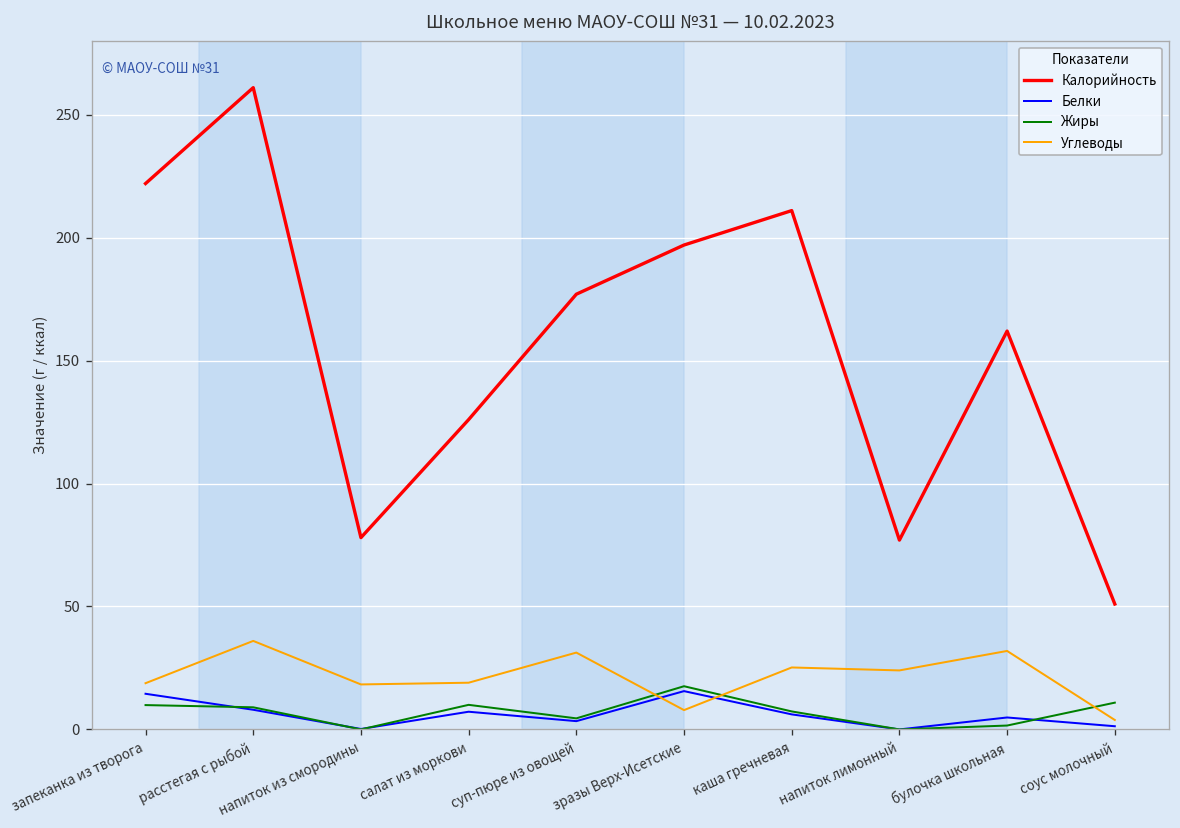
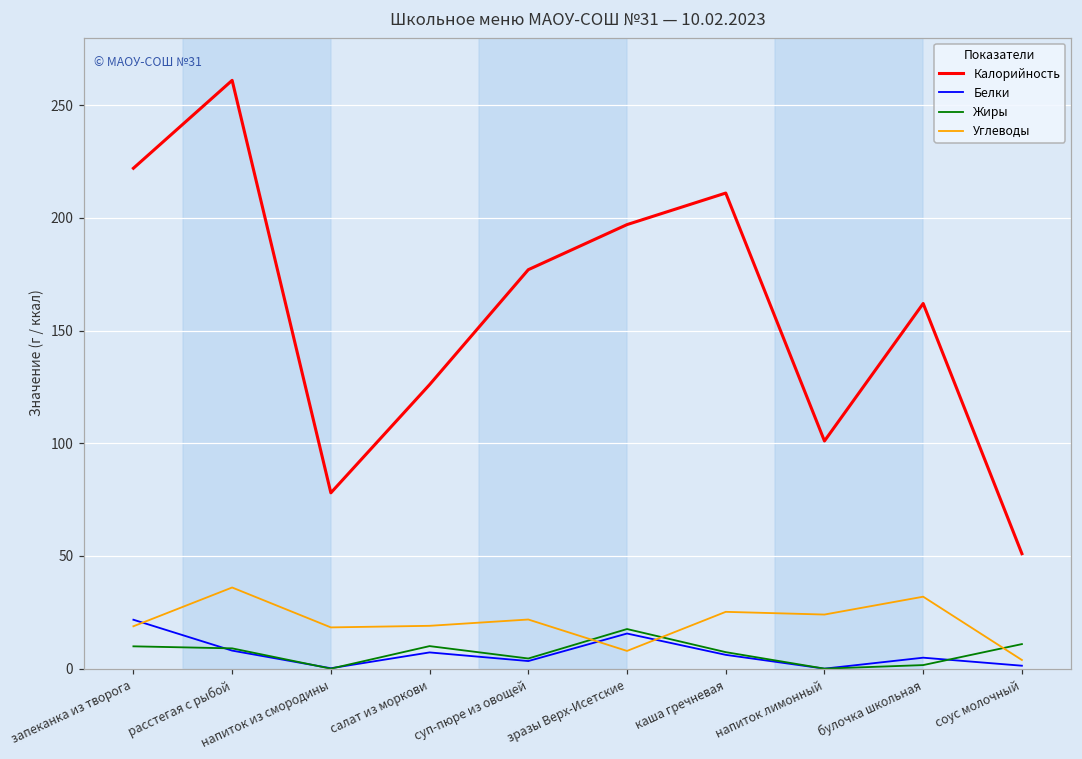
Белки, запеканка из творога: 15 -> 22
Углеводы, суп-пюре из овощей: 31 -> 22
Калорийность, напиток лимонный: 77 -> 101
